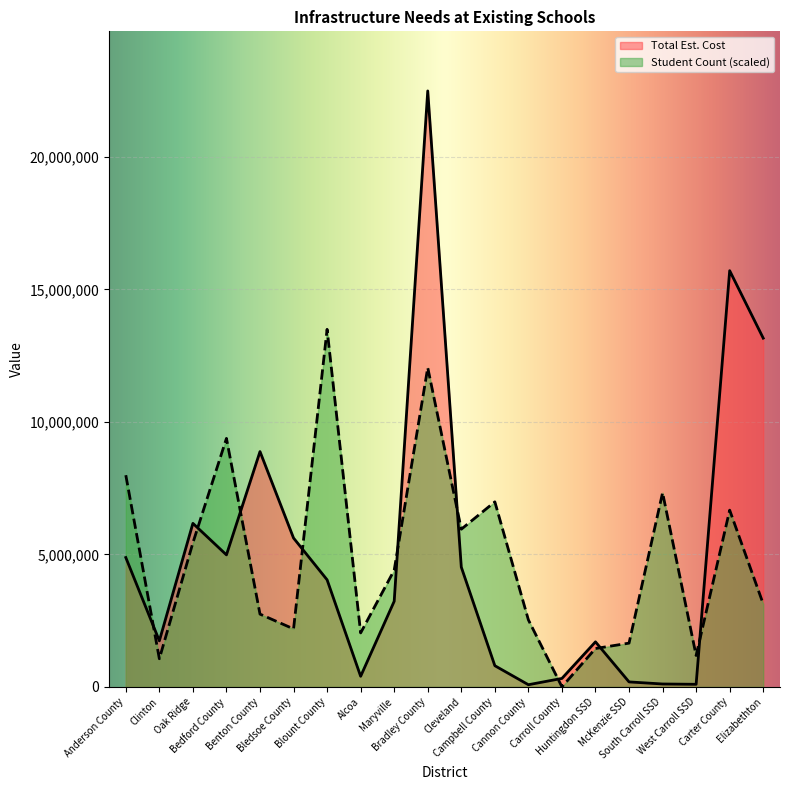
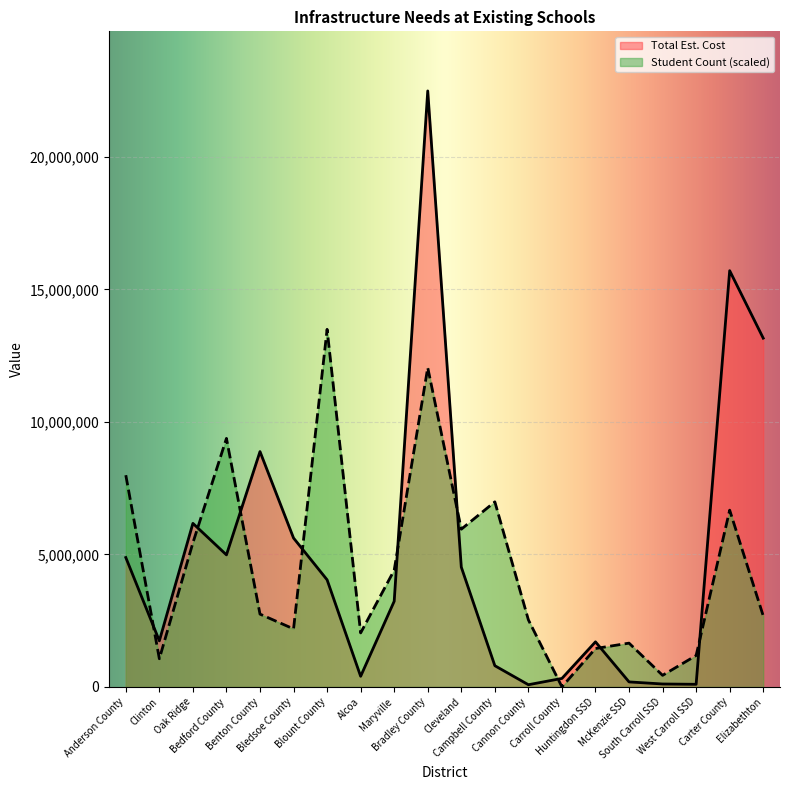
Student Count (scaled), South Carroll SSD: 7,300,000 -> 400,000
Student Count (scaled), Elizabethton: 3,100,000 -> 2,700,000
